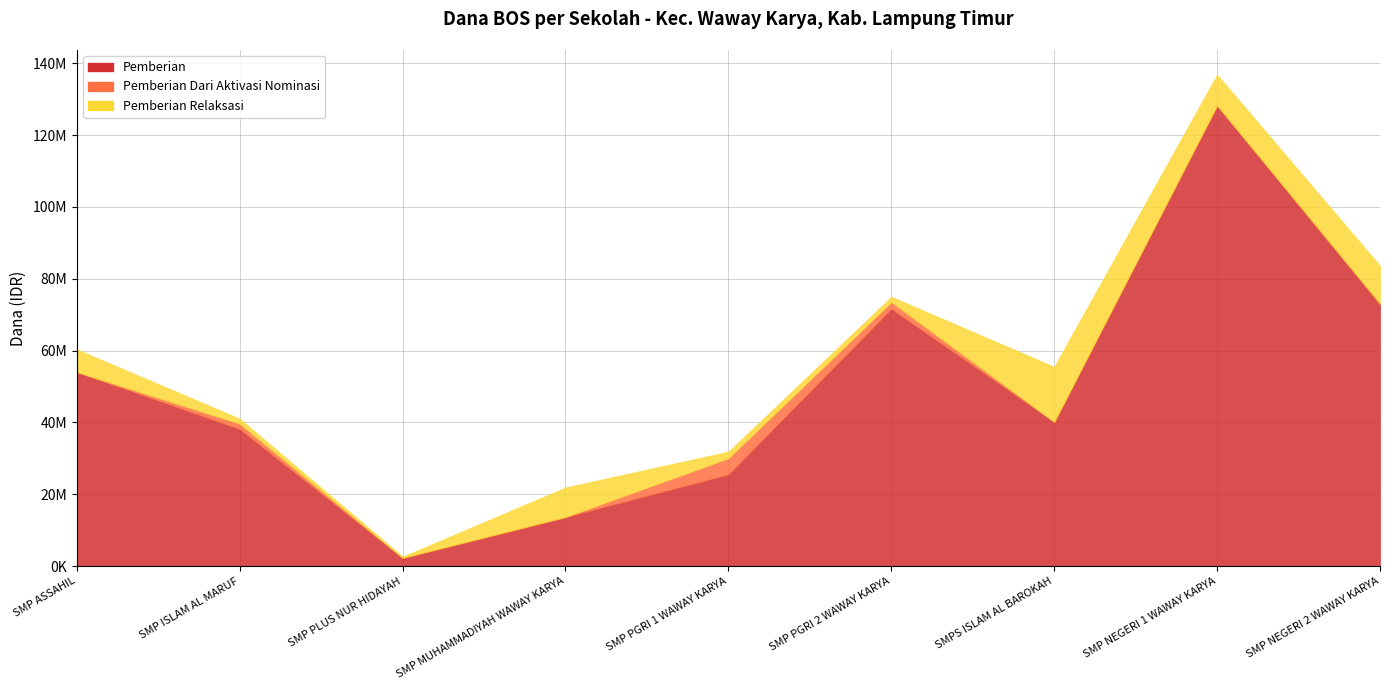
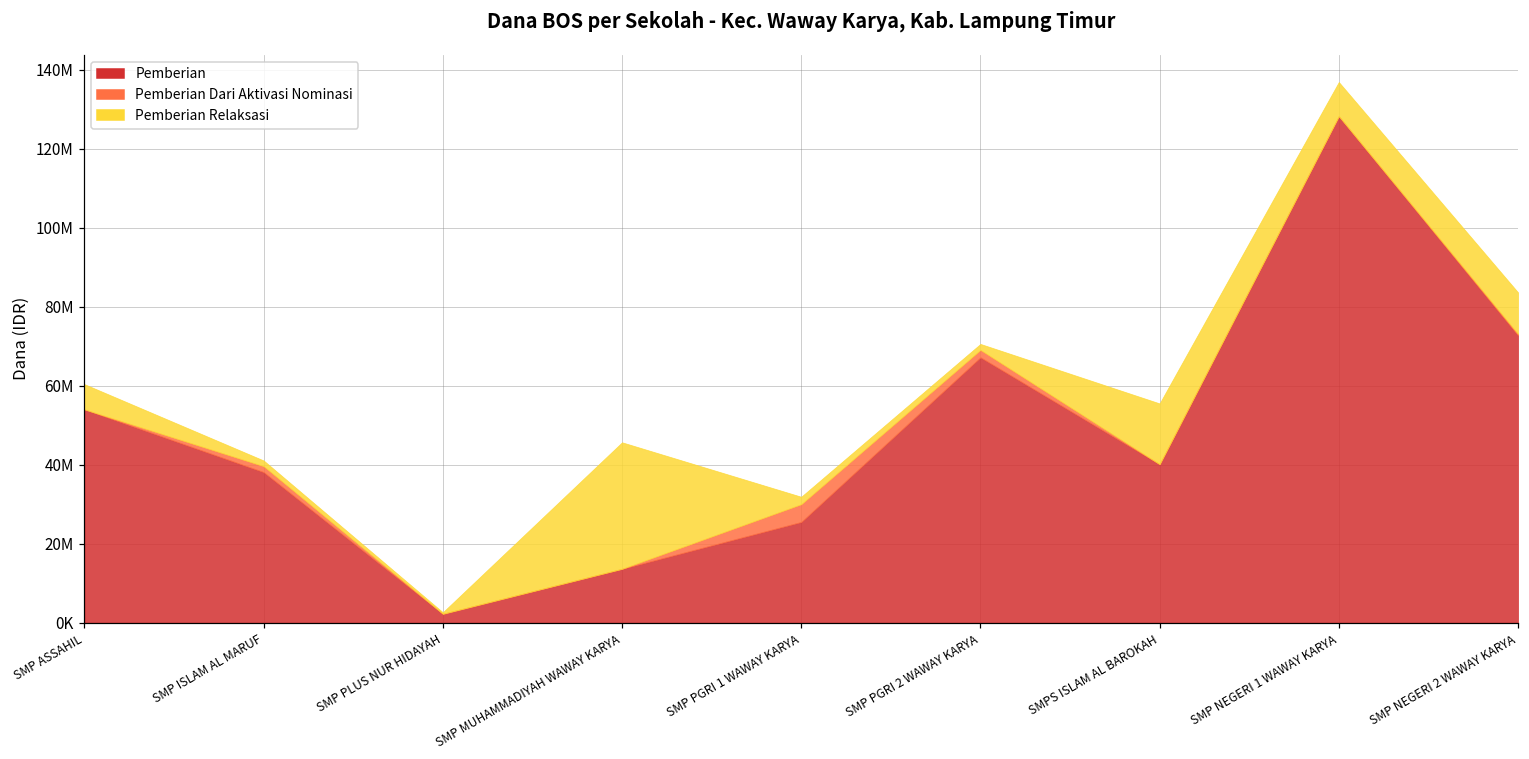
Pemberian Relaksasi, SMP MUHAMMADIYAH WAWAY KARYA: 8000000 -> 32000000
Pemberian, SMP PGRI 2 WAWAY KARYA: 72000000 -> 67000000
